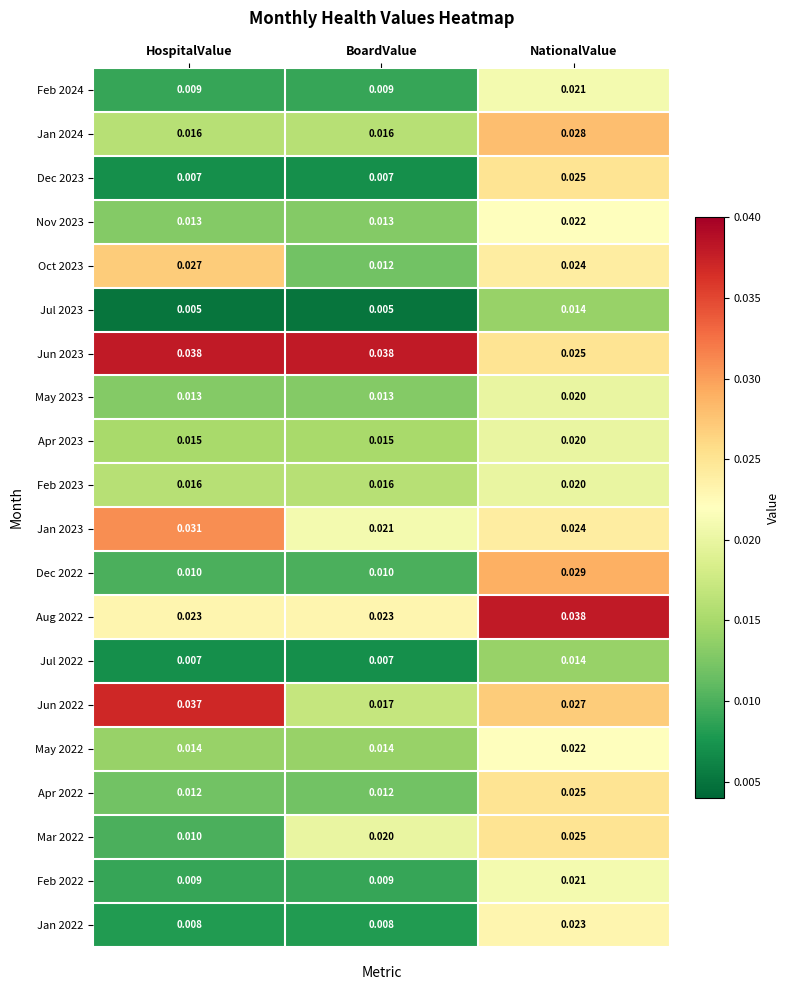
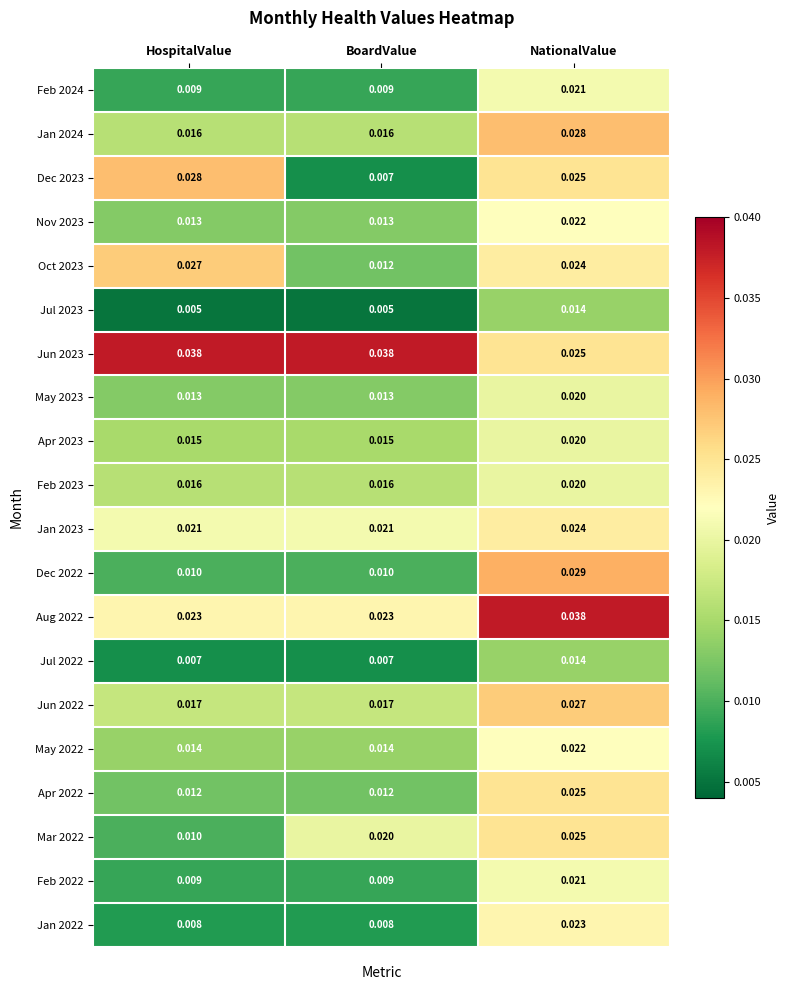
Dec 2023, HospitalValue: 0.007 -> 0.028
Jan 2023, HospitalValue: 0.031 -> 0.021
Jun 2022, HospitalValue: 0.037 -> 0.017
